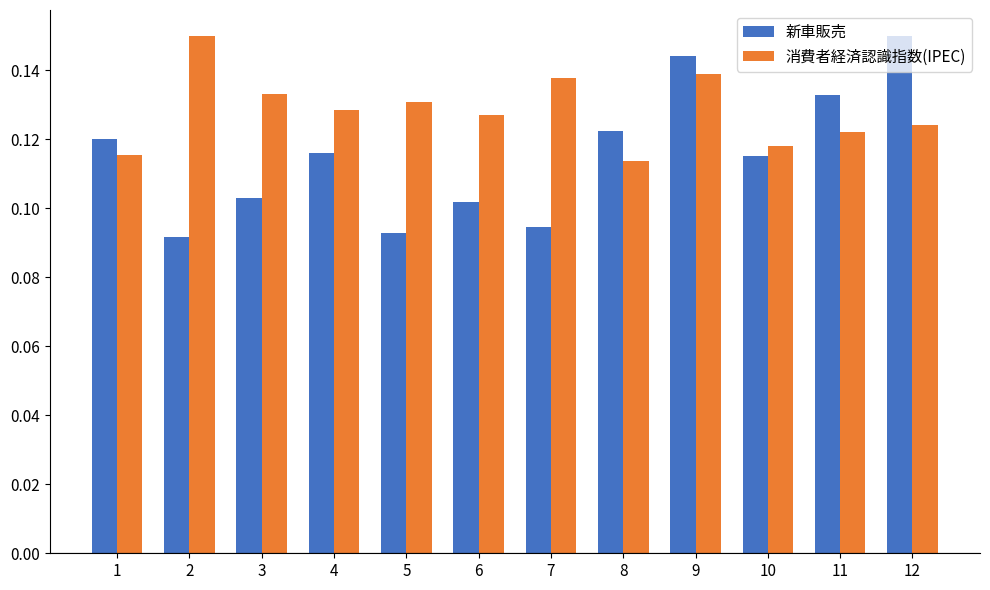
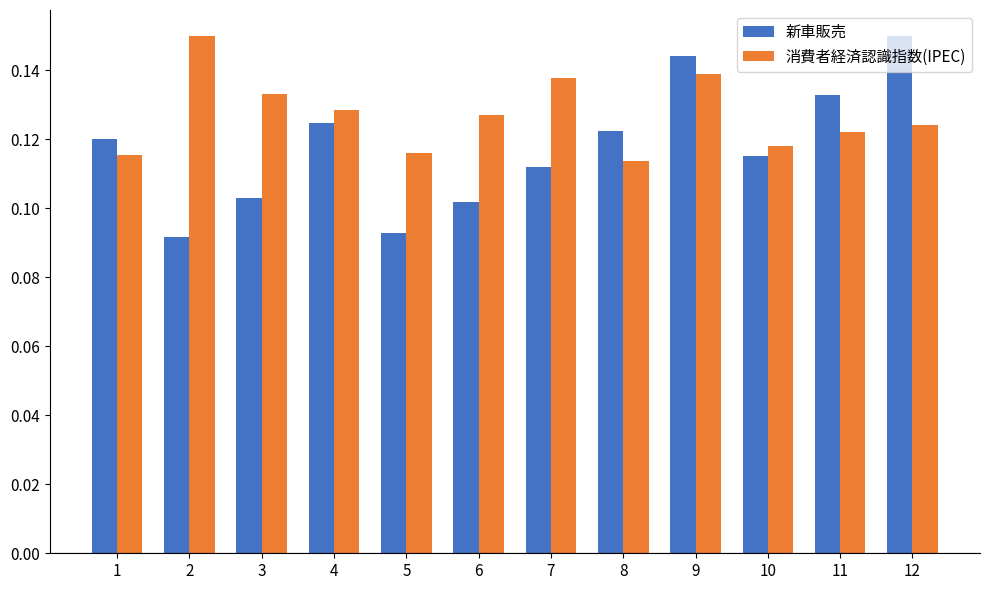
新車販売, 4: 0.116 -> 0.125
消費者経済認識指数(IPEC), 5: 0.131 -> 0.116
新車販売, 7: 0.095 -> 0.112
